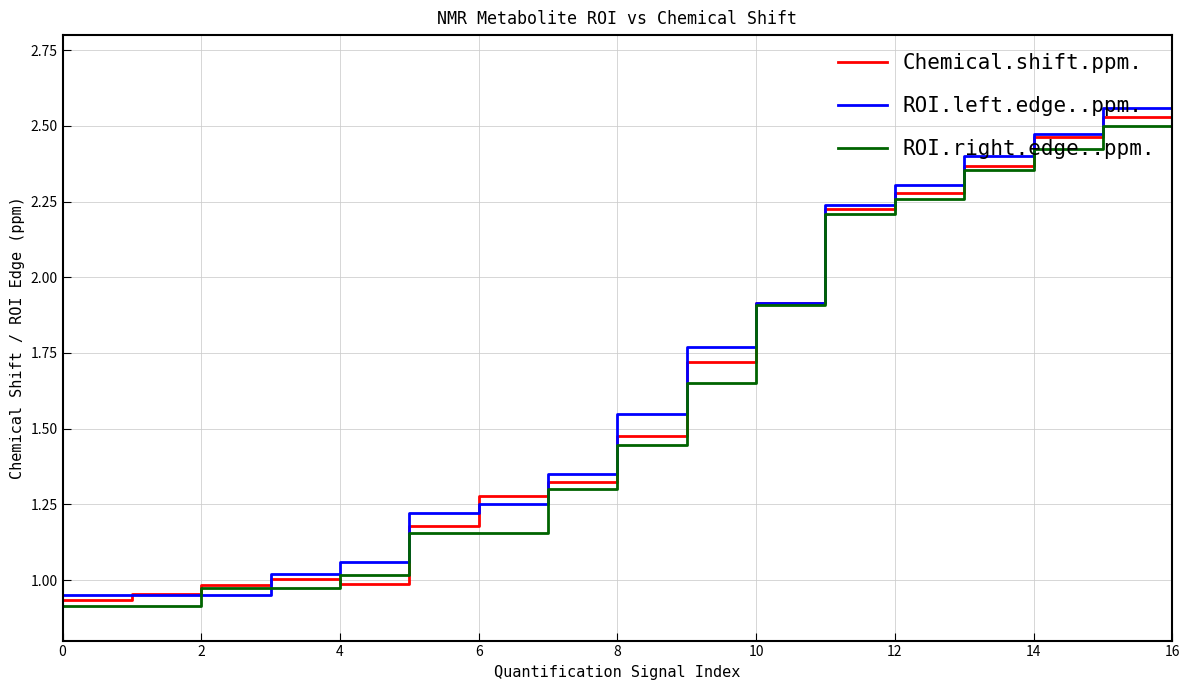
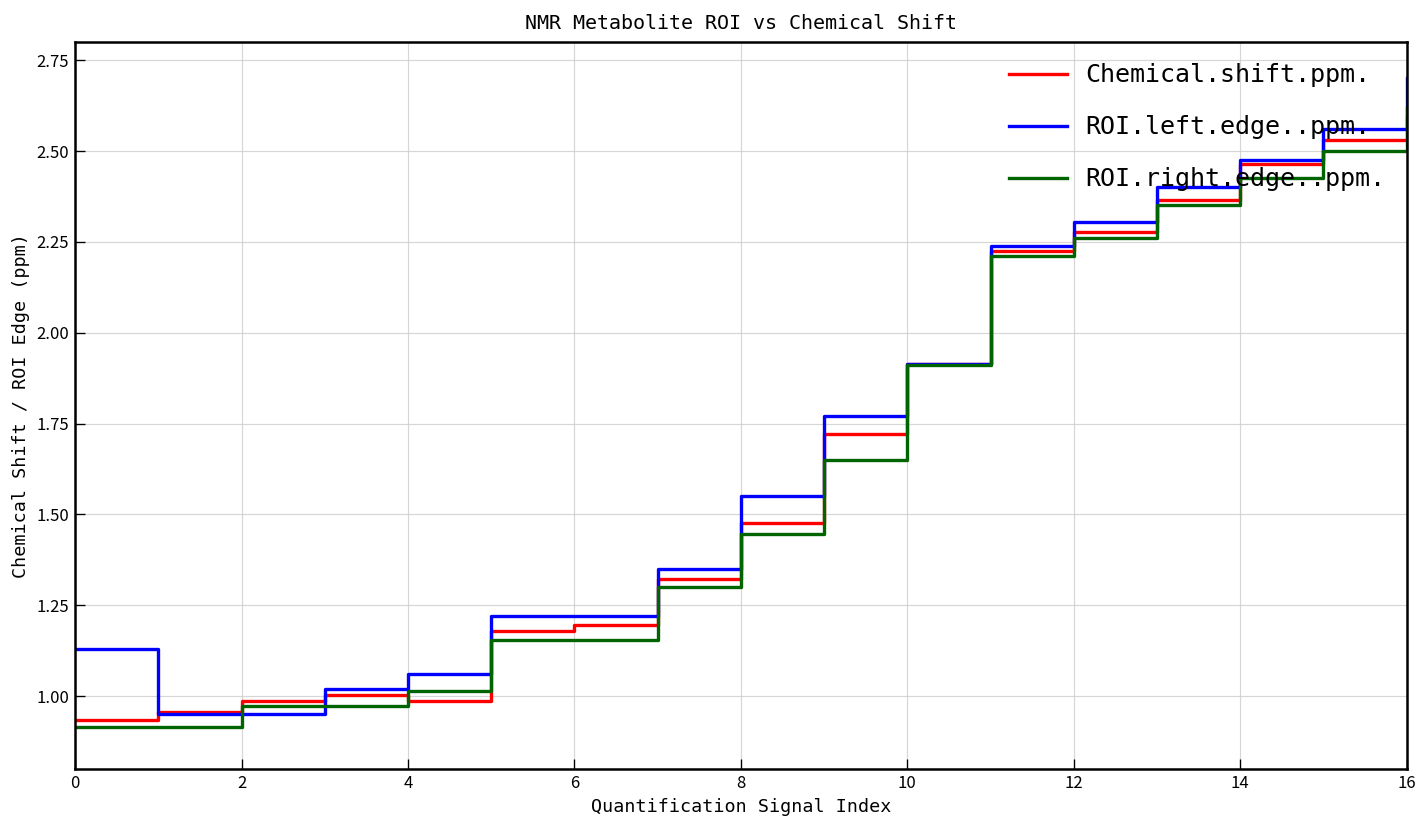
ROI.left.edge..ppm., 0: 0.95 -> 1.13
Chemical.shift.ppm., 6: 1.28 -> 1.19
ROI.left.edge..ppm., 6: 1.25 -> 1.22
